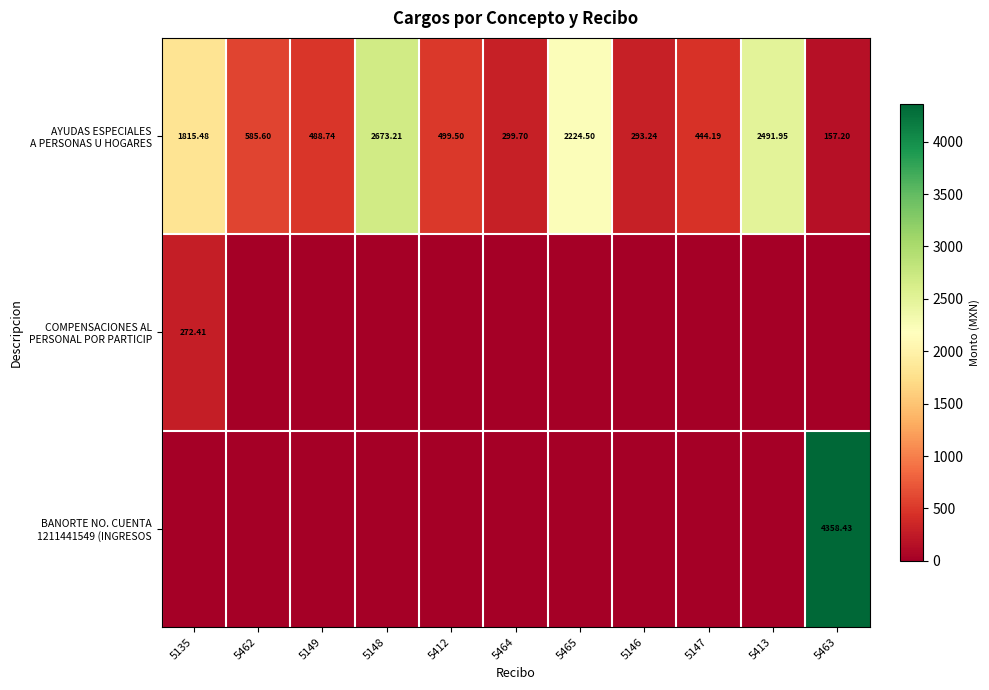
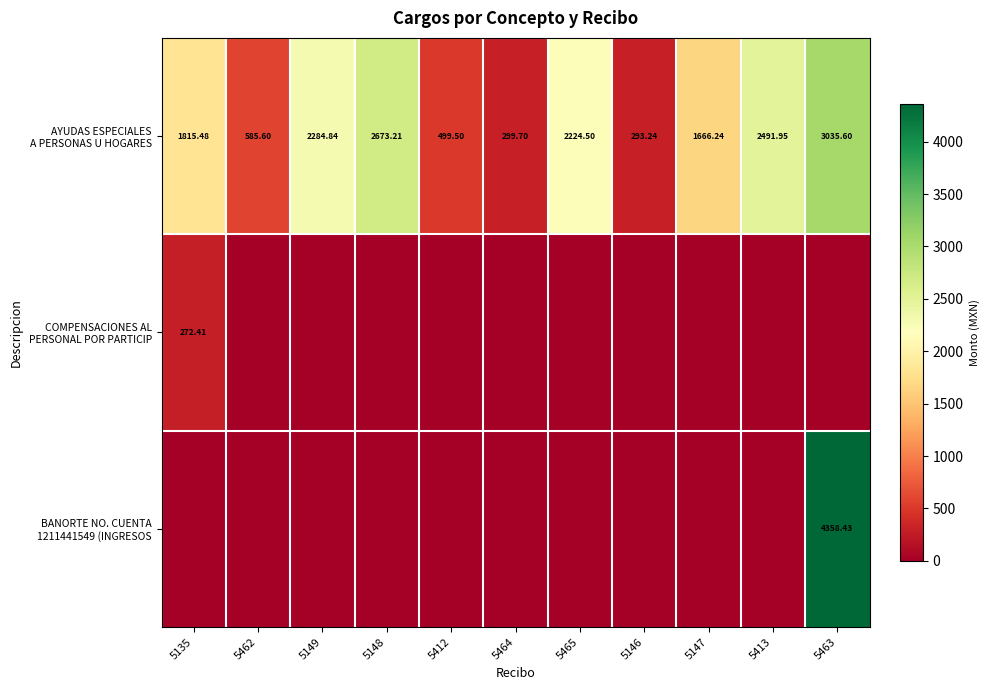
AYUDAS ESPECIALES A PERSONAS U HOGARES, 5149: 488.74 -> 2284.84
AYUDAS ESPECIALES A PERSONAS U HOGARES, 5147: 444.19 -> 1666.24
AYUDAS ESPECIALES A PERSONAS U HOGARES, 5463: 157.20 -> 3035.60
